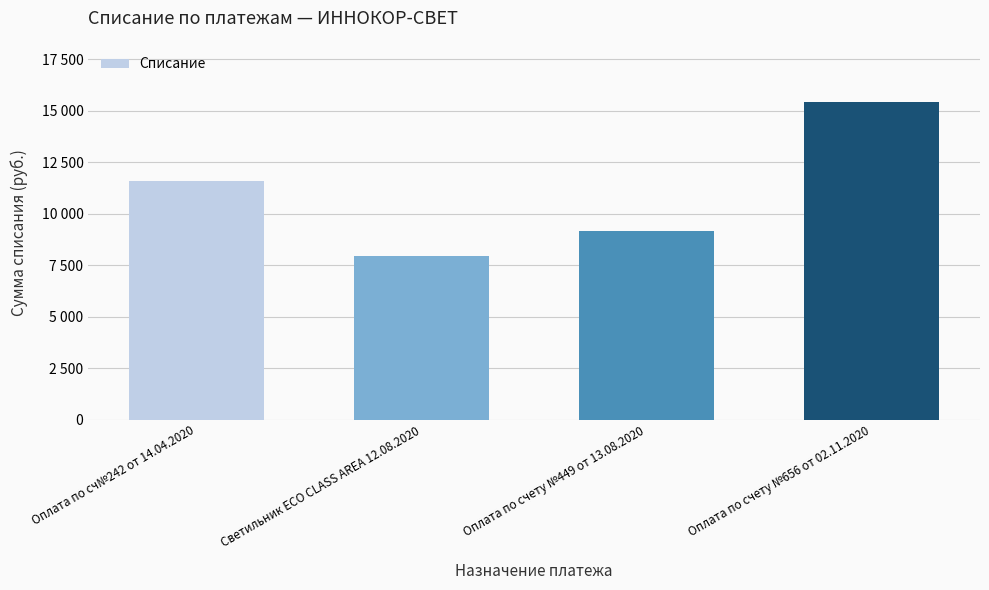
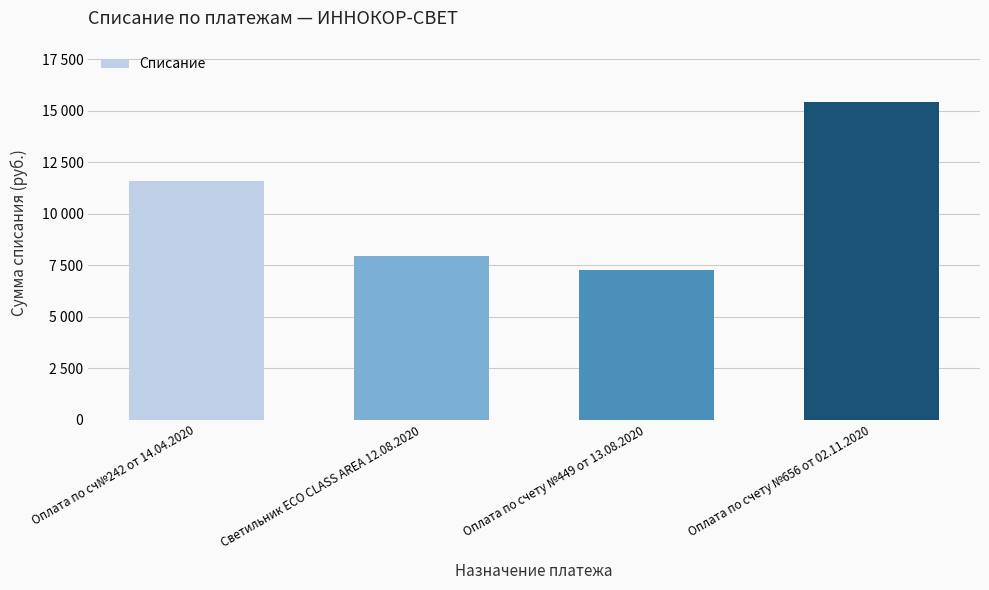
Оплата по счету №449 от 13.08.2020: 9200 -> 7300
